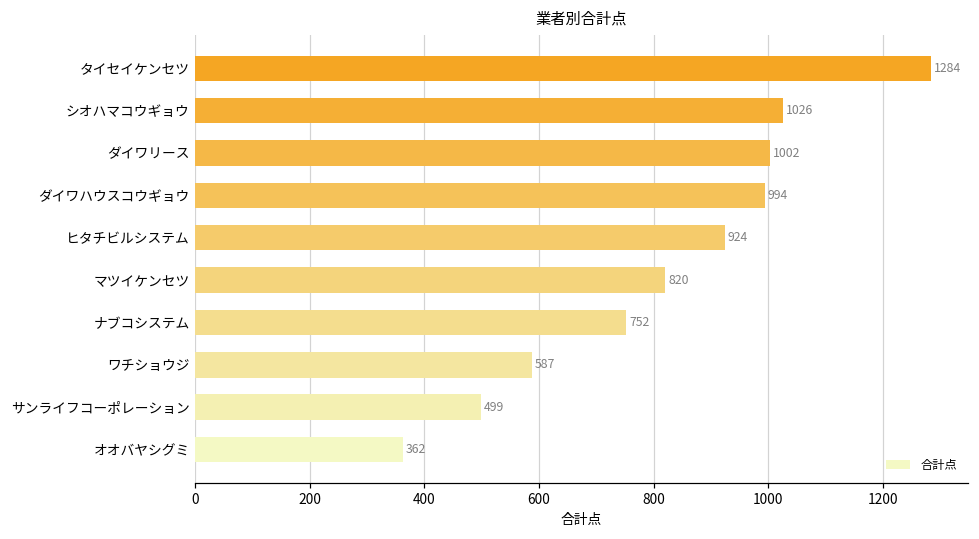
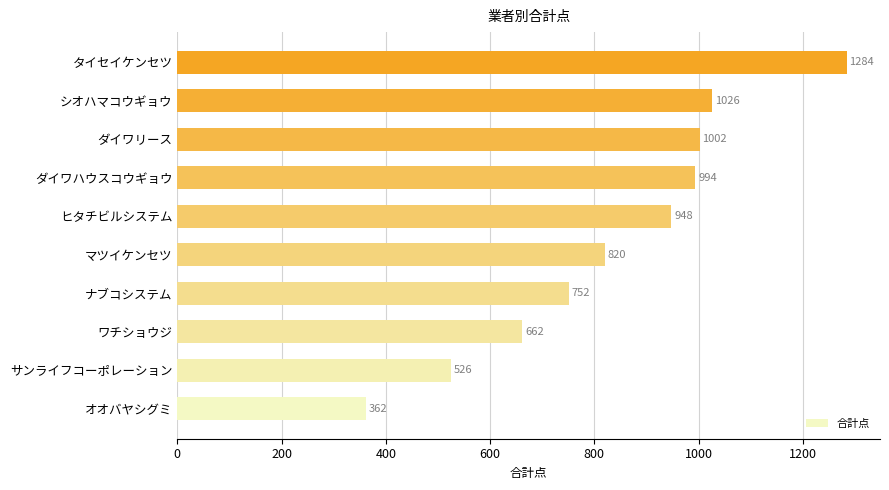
ヒタチビルシステム: 924 -> 948
ワチショウジ: 587 -> 662
サンライフコーポレーション: 499 -> 526
